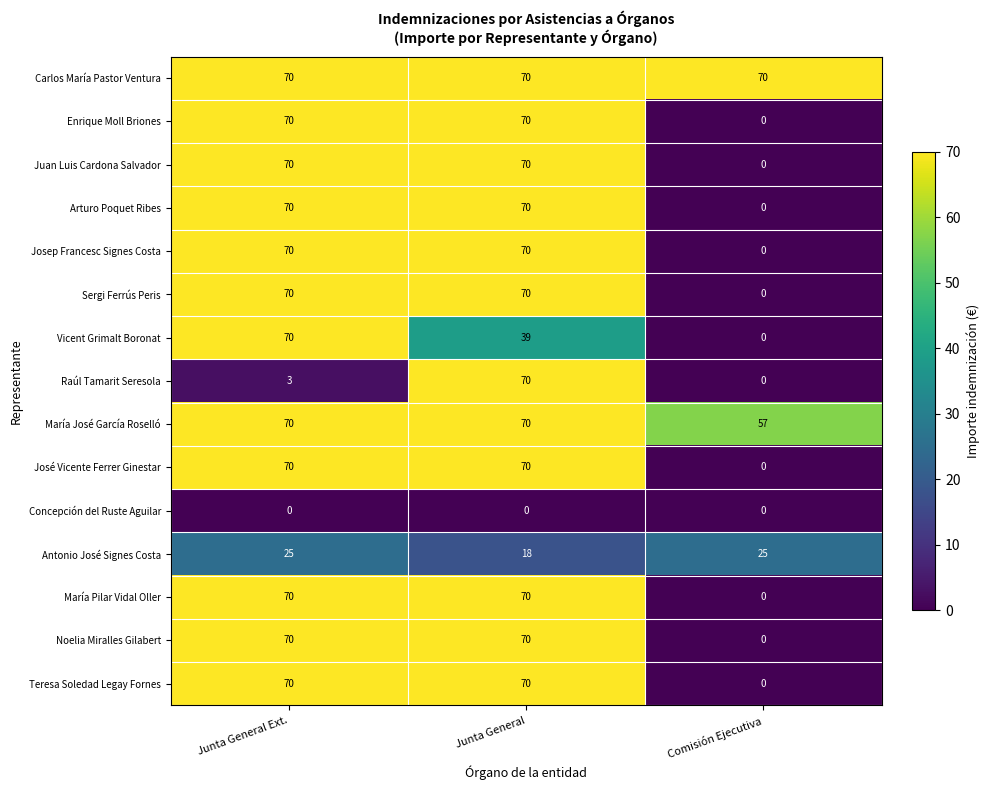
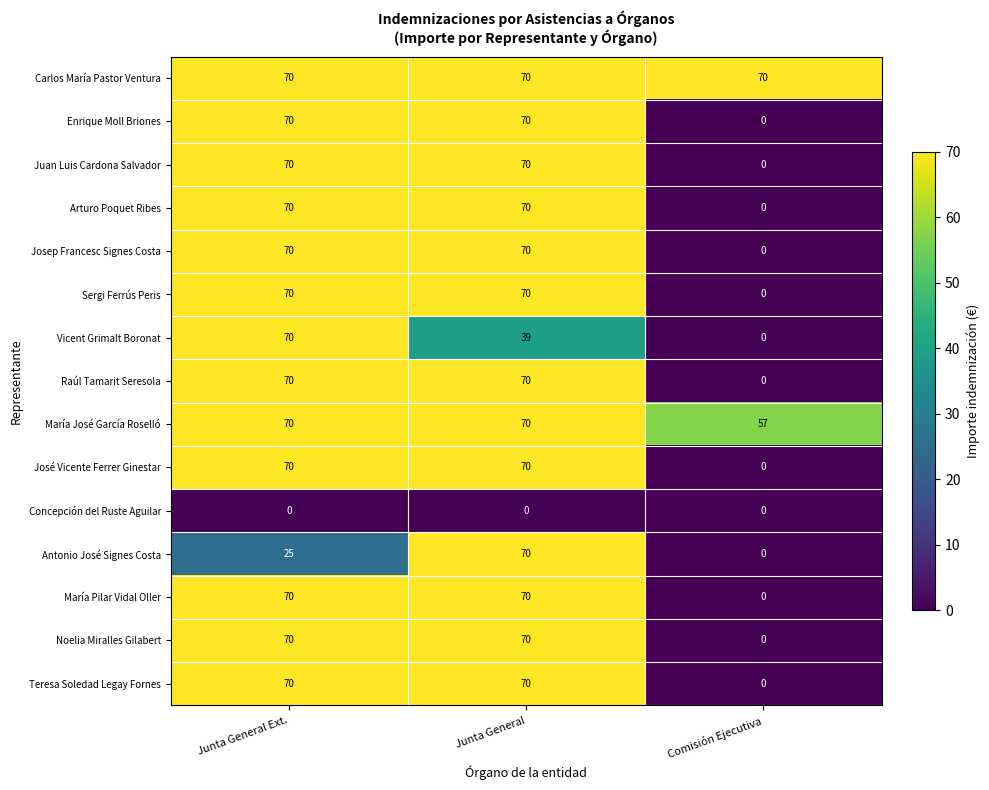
Raúl Tamarit Seresola, Junta General Ext.: 3 -> 70
Antonio José Signes Costa, Junta General: 18 -> 70
Antonio José Signes Costa, Comisión Ejecutiva: 25 -> 0
